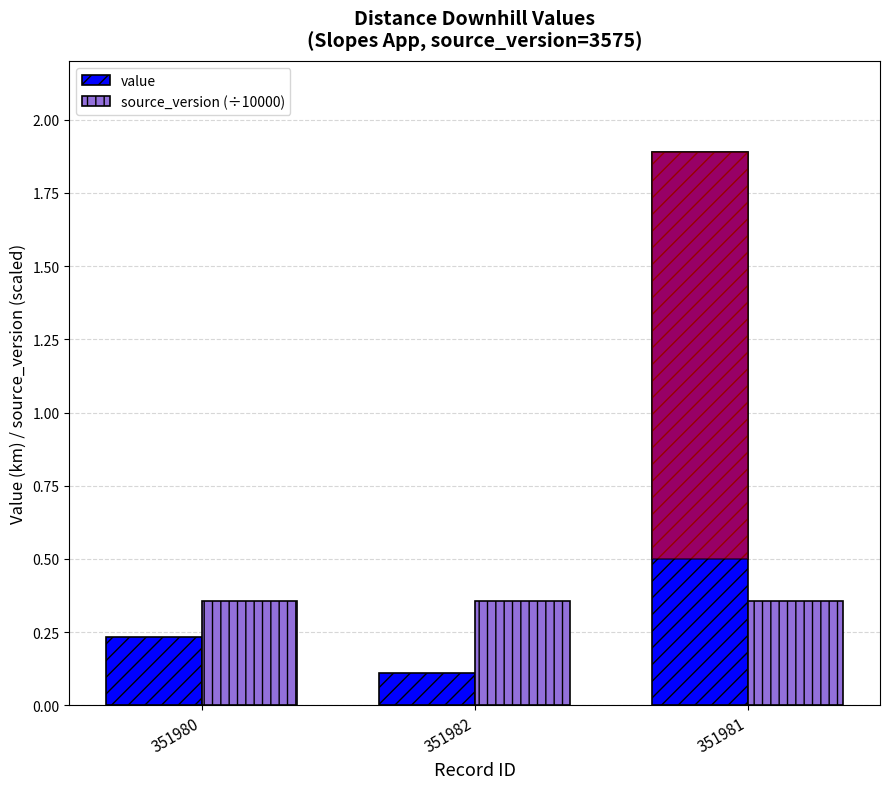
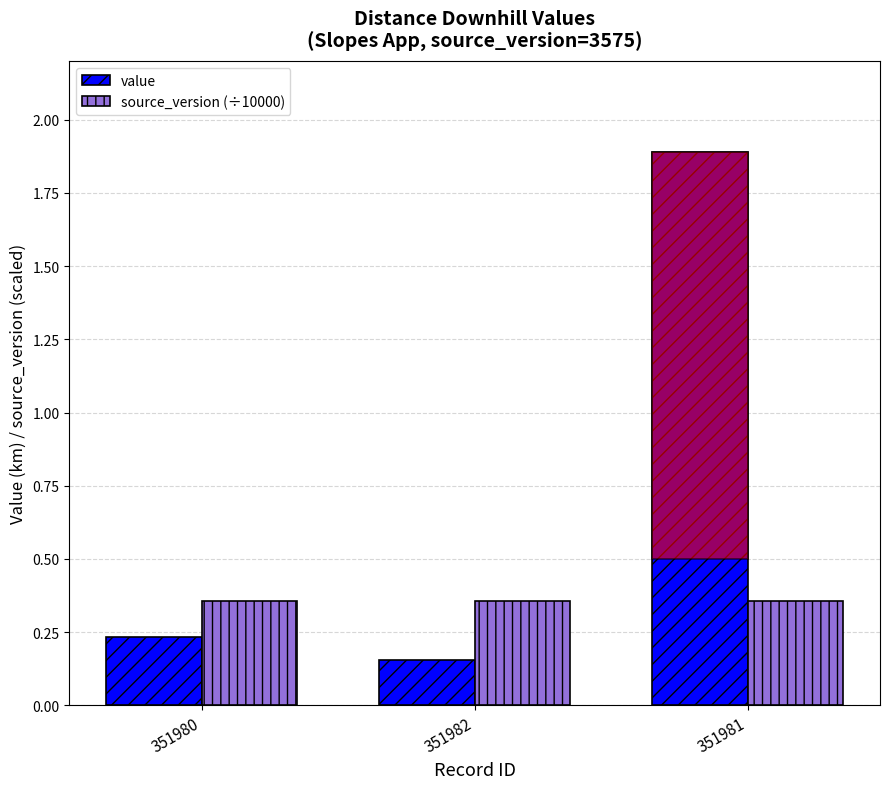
value, 351982: 0.11 -> 0.16
